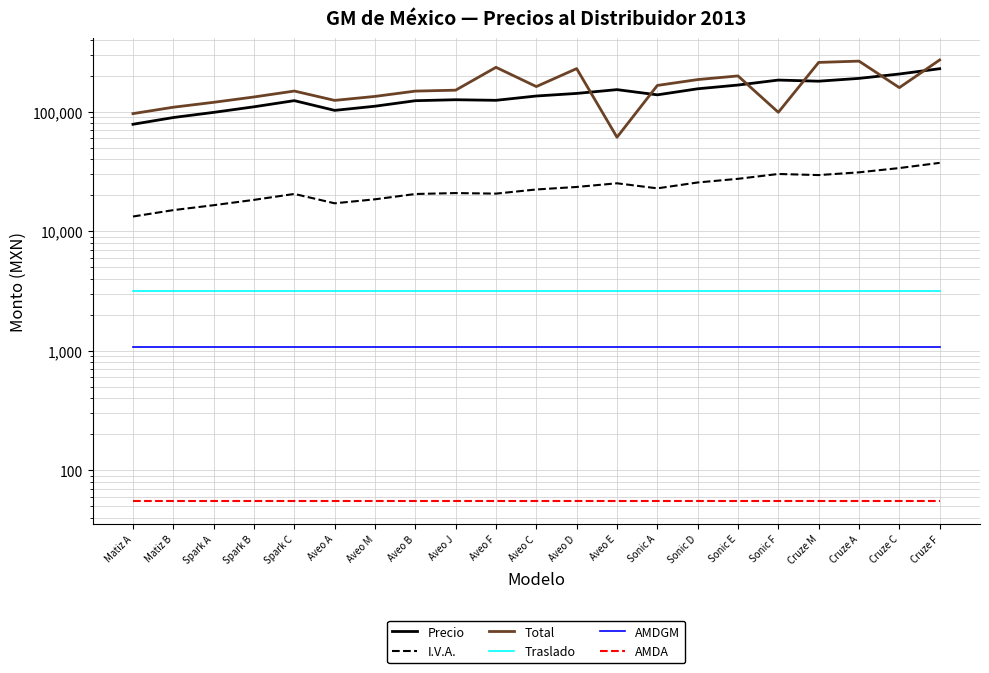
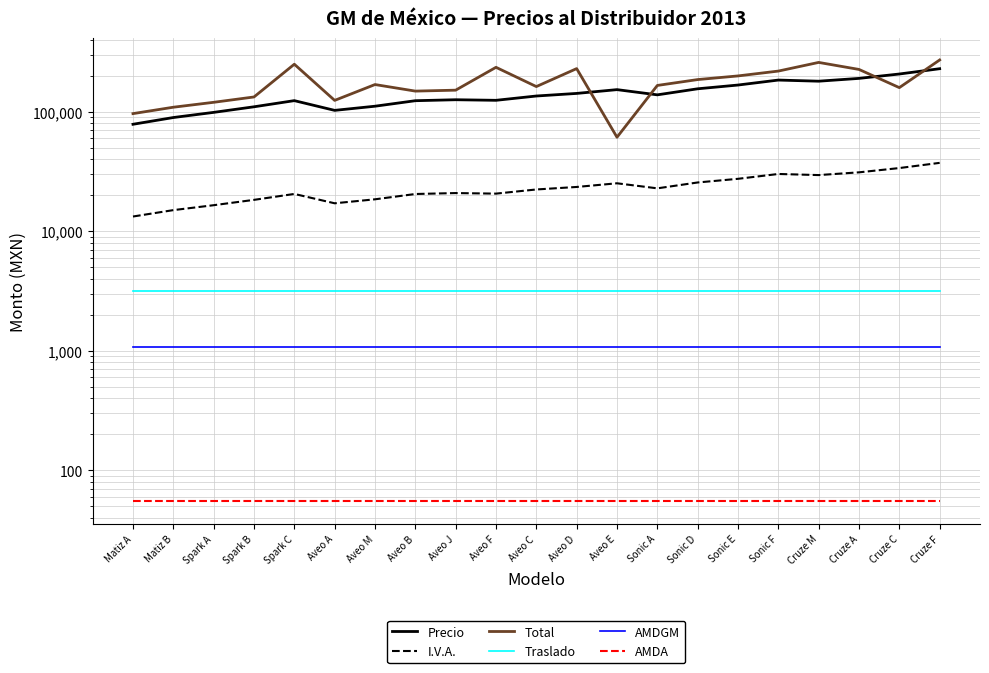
Total, Spark C: 150,000 -> 250,000
Total, Aveo M: 130,000 -> 170,000
Total, Sonic F: 100,000 -> 220,000
Total, Cruze A: 260,000 -> 230,000
